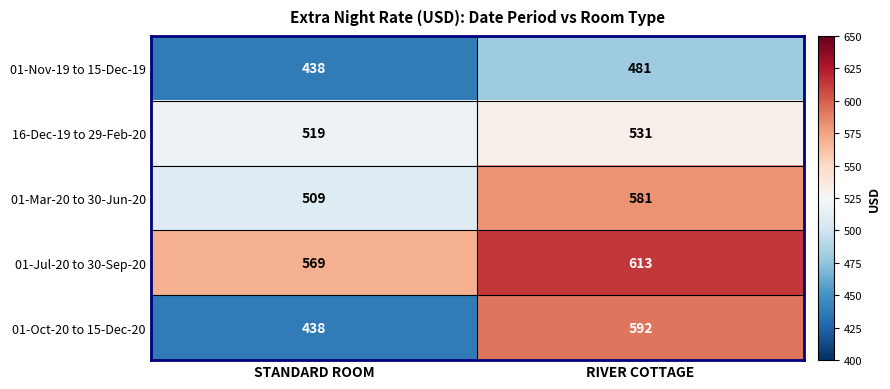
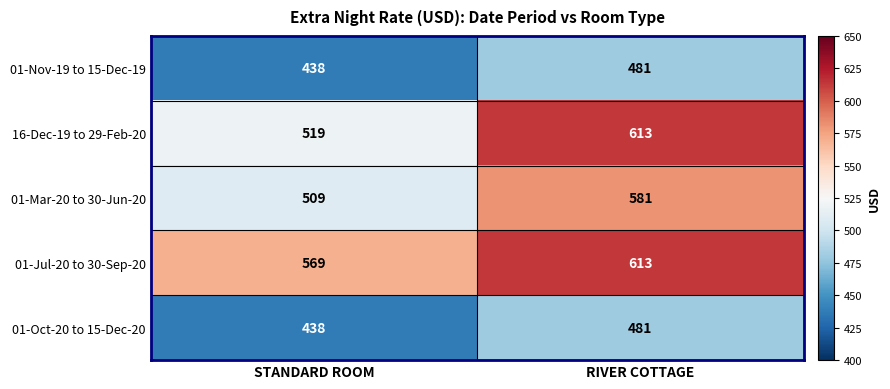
16-Dec-19 to 29-Feb-20, RIVER COTTAGE: 531 -> 613
01-Oct-20 to 15-Dec-20, RIVER COTTAGE: 592 -> 481
